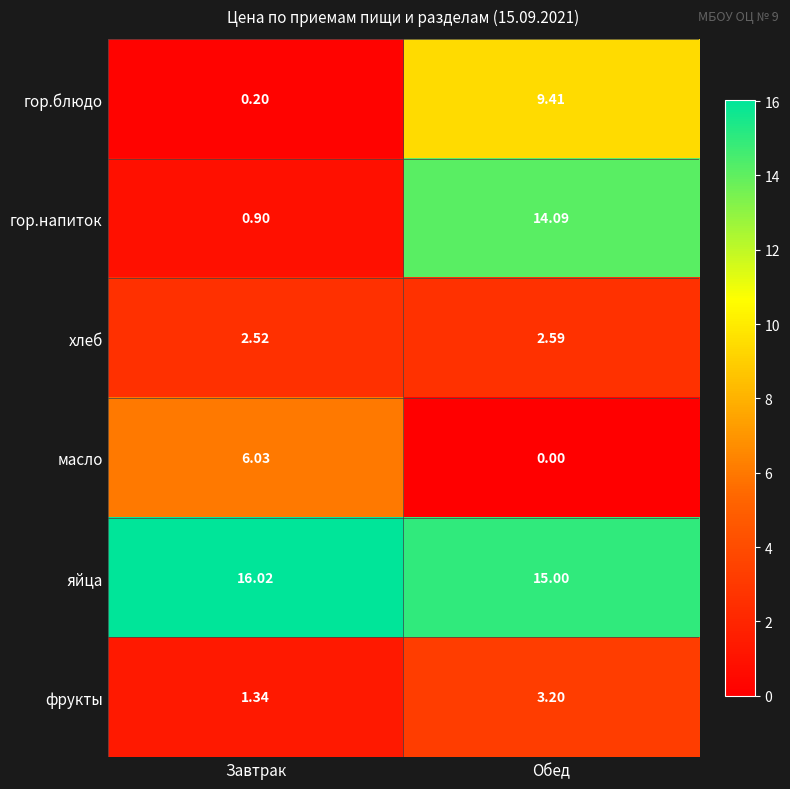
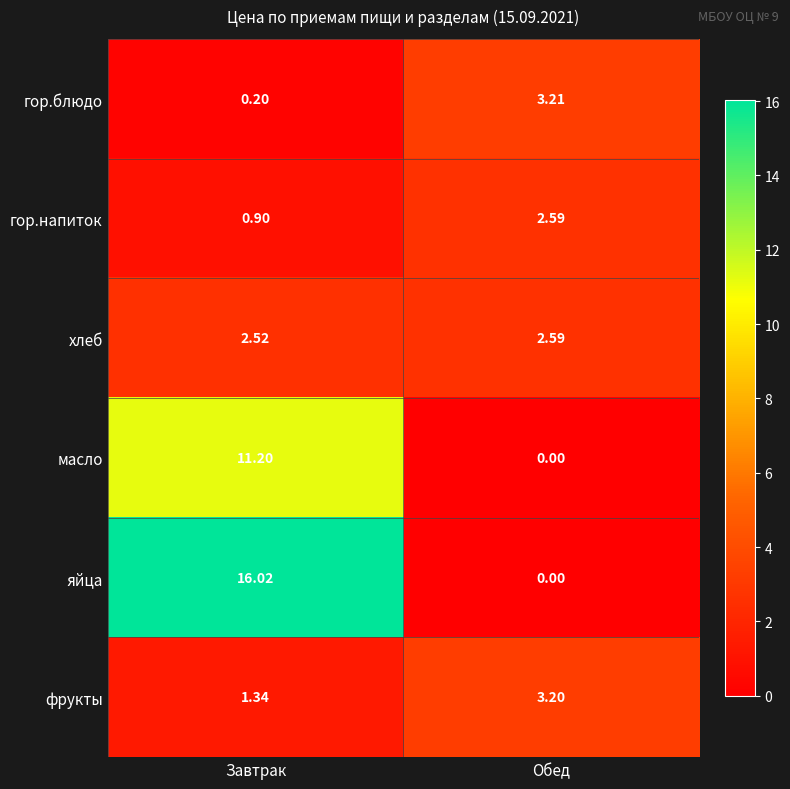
гор.блюдо, Обед: 9.41 -> 3.21
гор.напиток, Обед: 14.09 -> 2.59
масло, Завтрак: 6.03 -> 11.20
яйца, Обед: 15.00 -> 0.00
